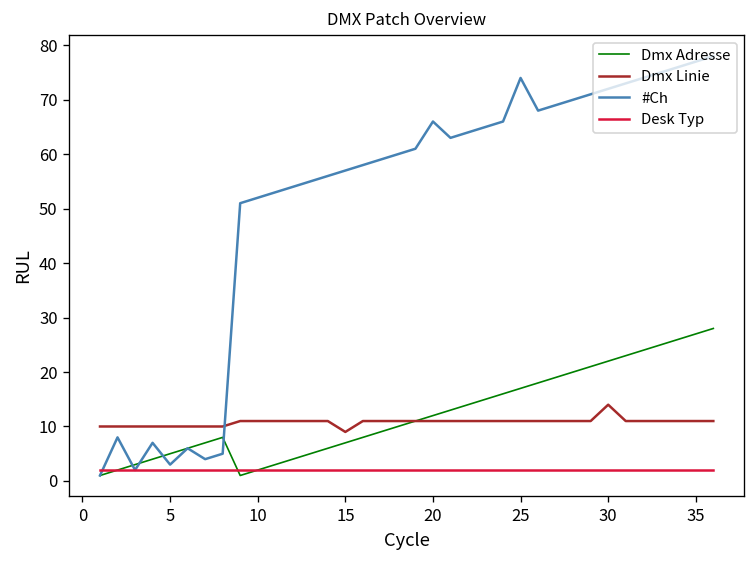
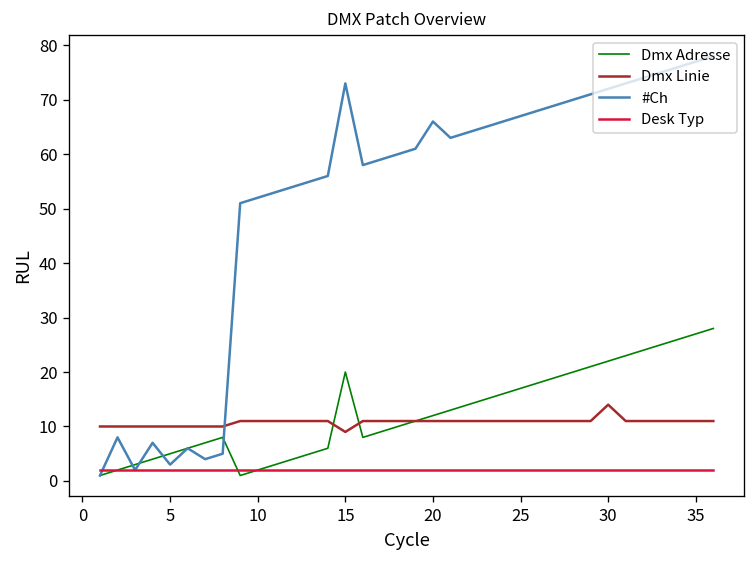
Dmx Adresse, 15: 7 -> 20
#Ch, 15: 57 -> 73
#Ch, 25: 74 -> 67
